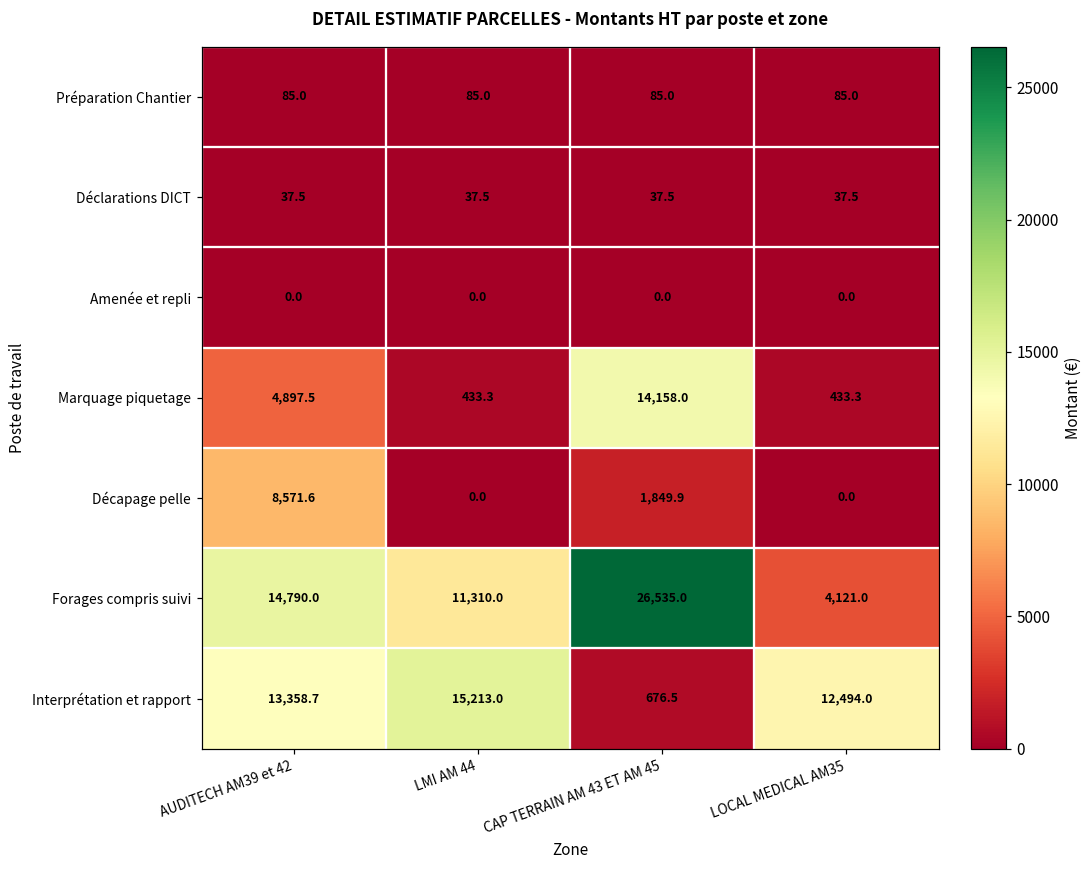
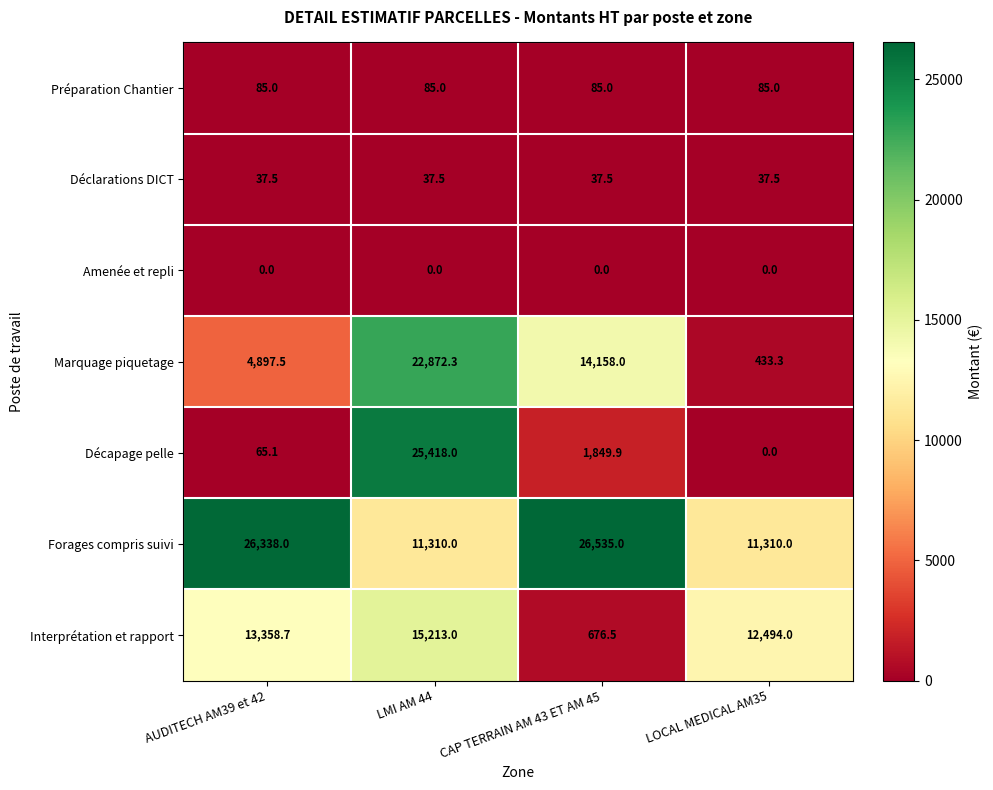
Marquage piquetage, LMI AM 44: 433.3 -> 22,872.3
Décapage pelle, AUDITECH AM39 et 42: 8,571.6 -> 65.1
Décapage pelle, LMI AM 44: 0.0 -> 25,418.0
Forages compris suivi, AUDITECH AM39 et 42: 14,790.0 -> 26,338.0
Forages compris suivi, LOCAL MEDICAL AM35: 4,121.0 -> 11,310.0
